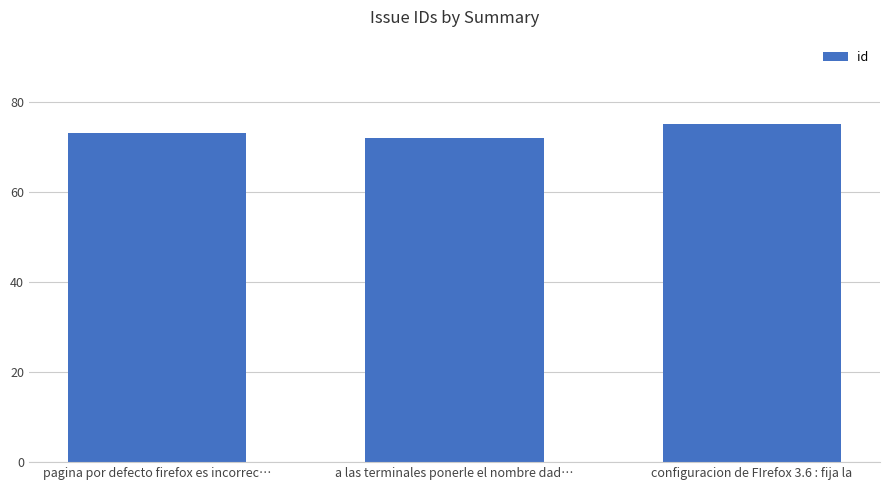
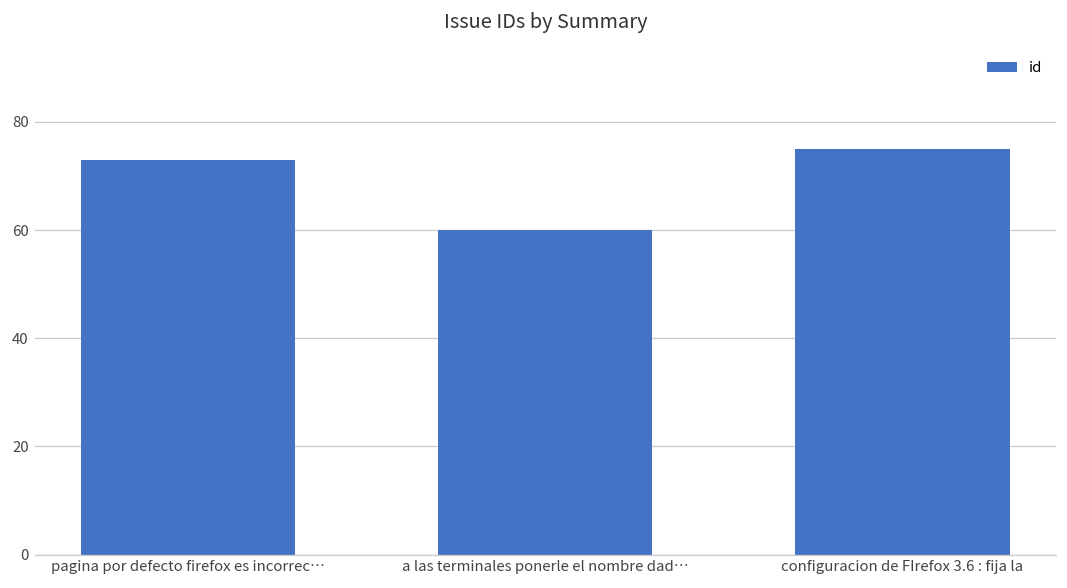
a las terminales ponerle el nombre dad…: 72 -> 60
